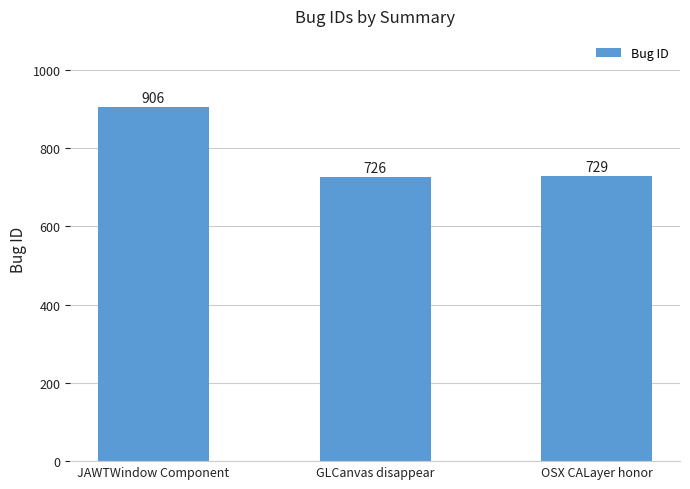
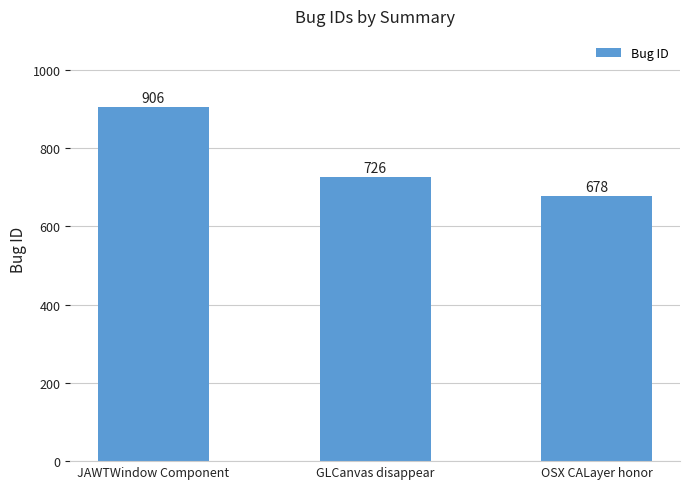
OSX CALayer honor: 729 -> 678
